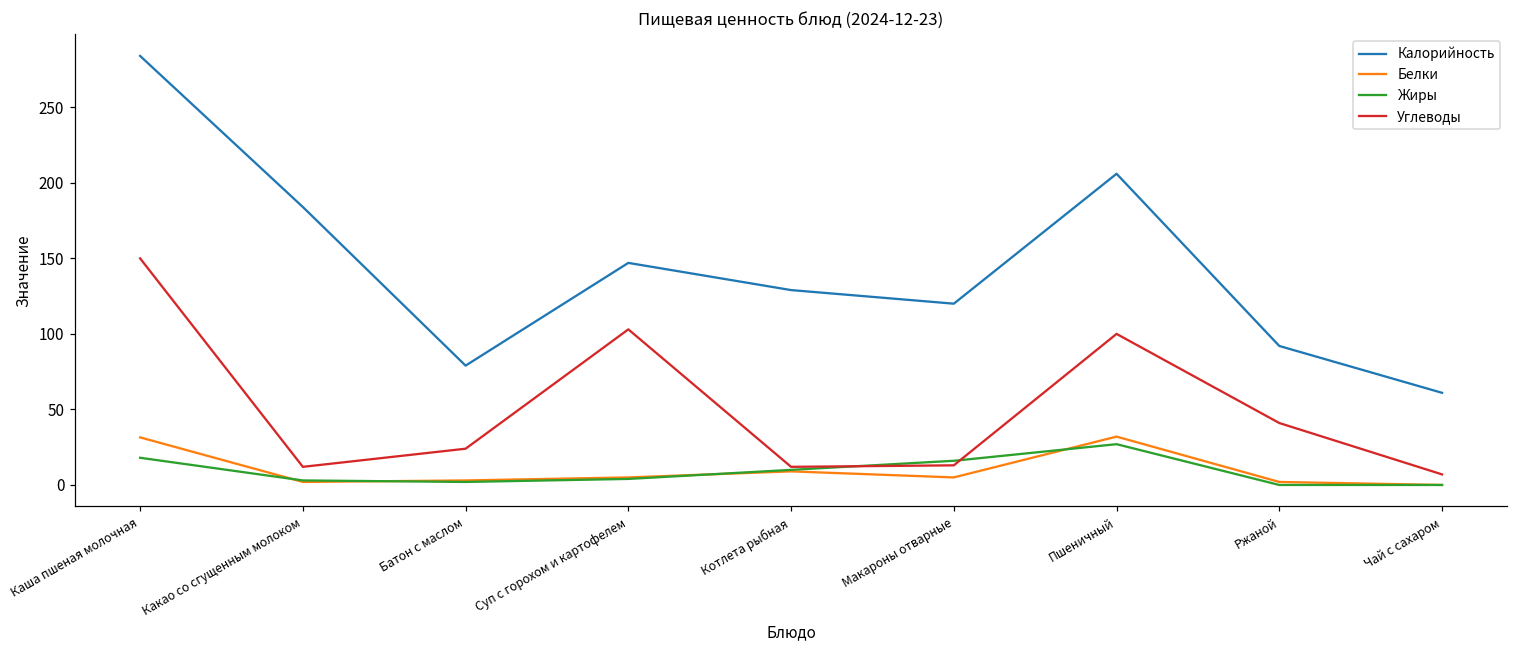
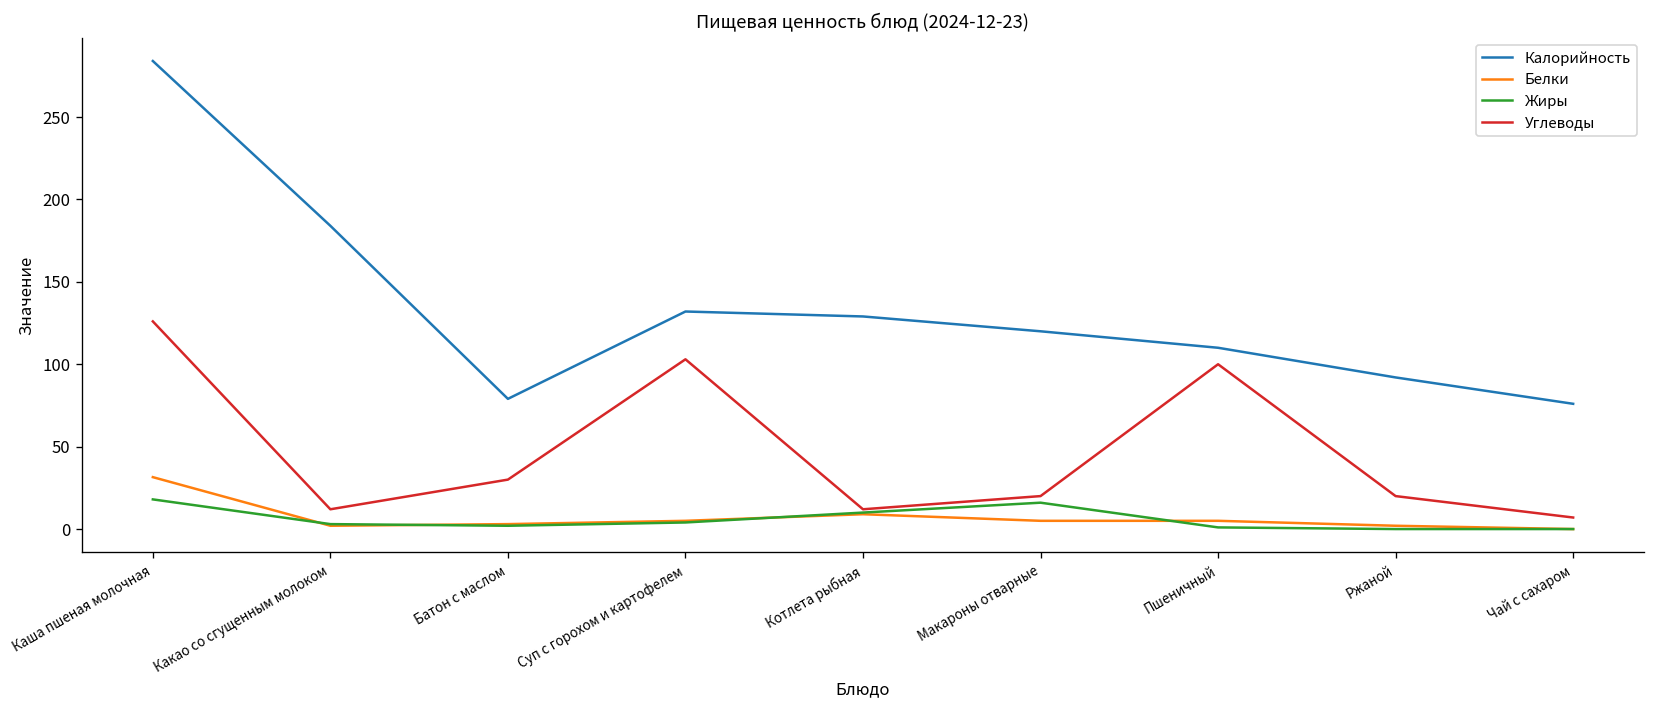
Углеводы, Каша пшеная молочная: 150 -> 126
Углеводы, Батон с маслом: 24 -> 30
Калорийность, Суп с горохом и картофелем: 147 -> 132
Углеводы, Макароны отварные: 13 -> 20
Калорийность, Пшеничный: 206 -> 110
Белки, Пшеничный: 32 -> 5
Жиры, Пшеничный: 27 -> 1
Углеводы, Ржаной: 41 -> 20
Калорийность, Чай с сахаром: 61 -> 76
